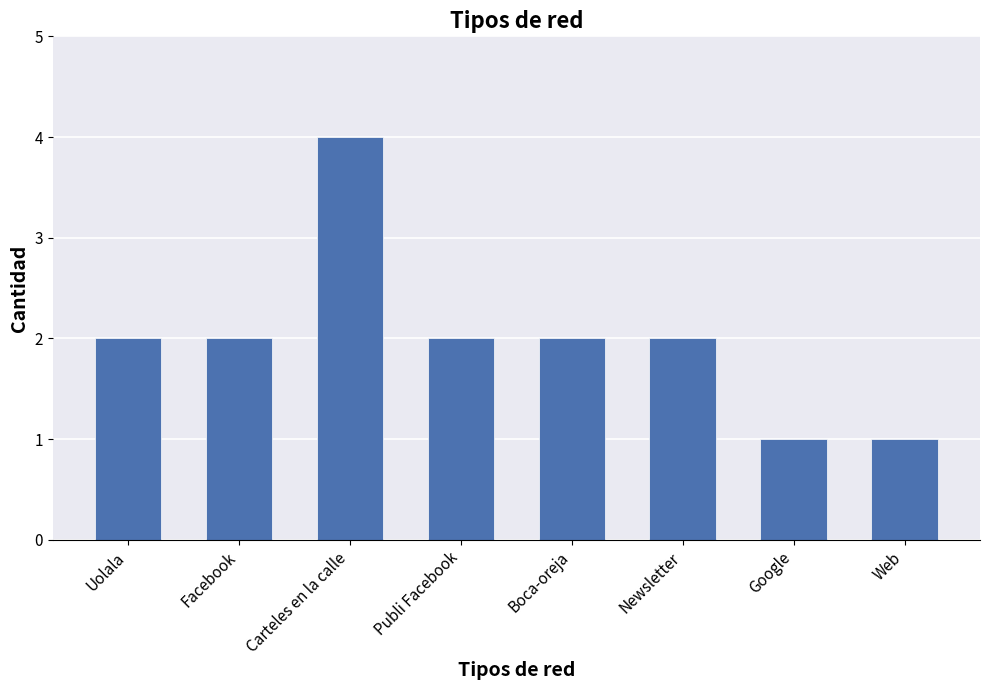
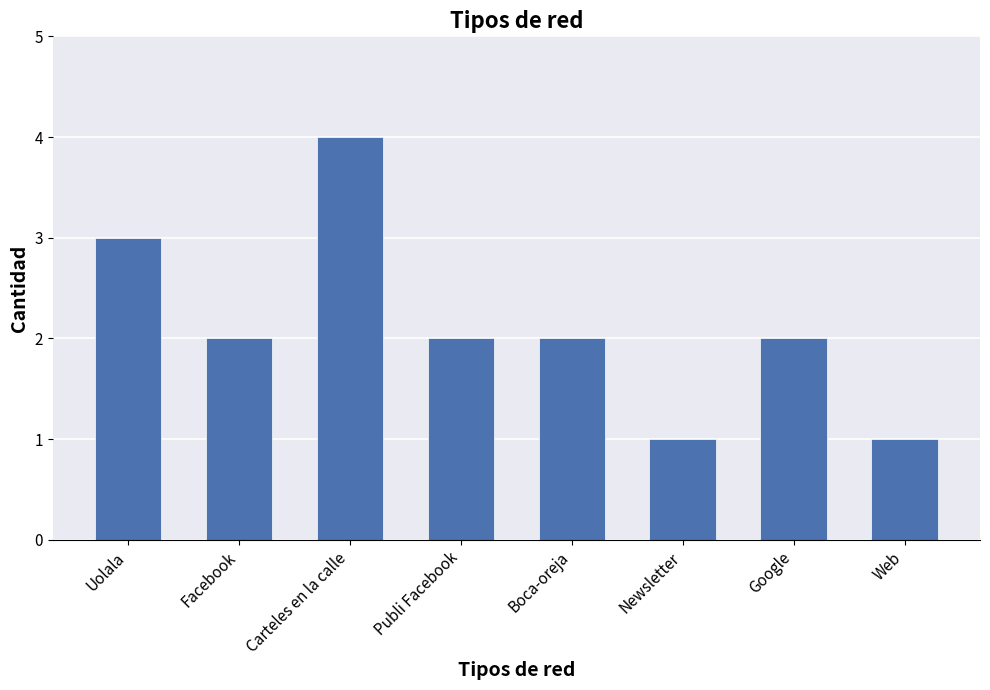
Uolala: 2 -> 3
Newsletter: 2 -> 1
Google: 1 -> 2
